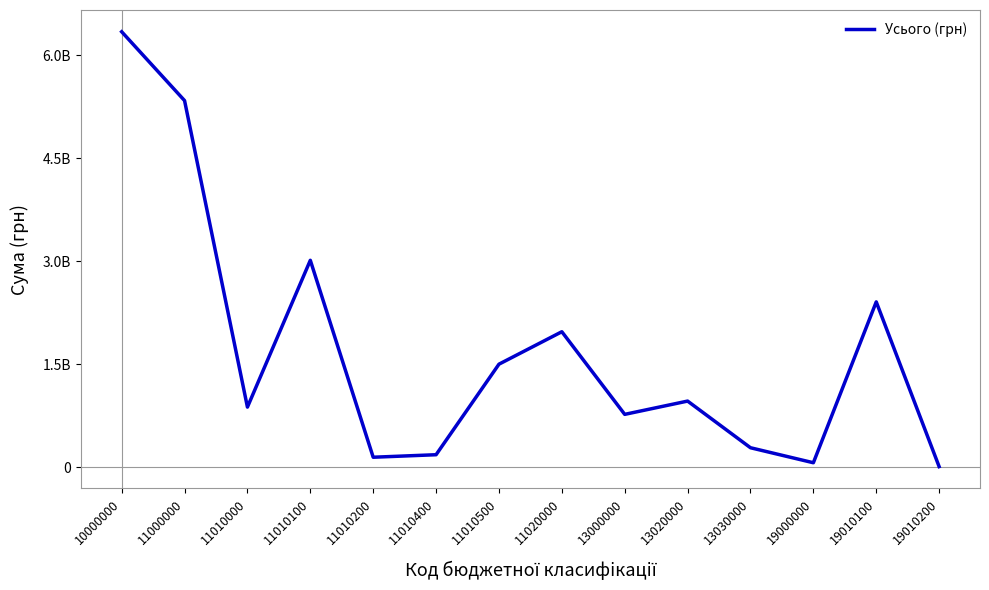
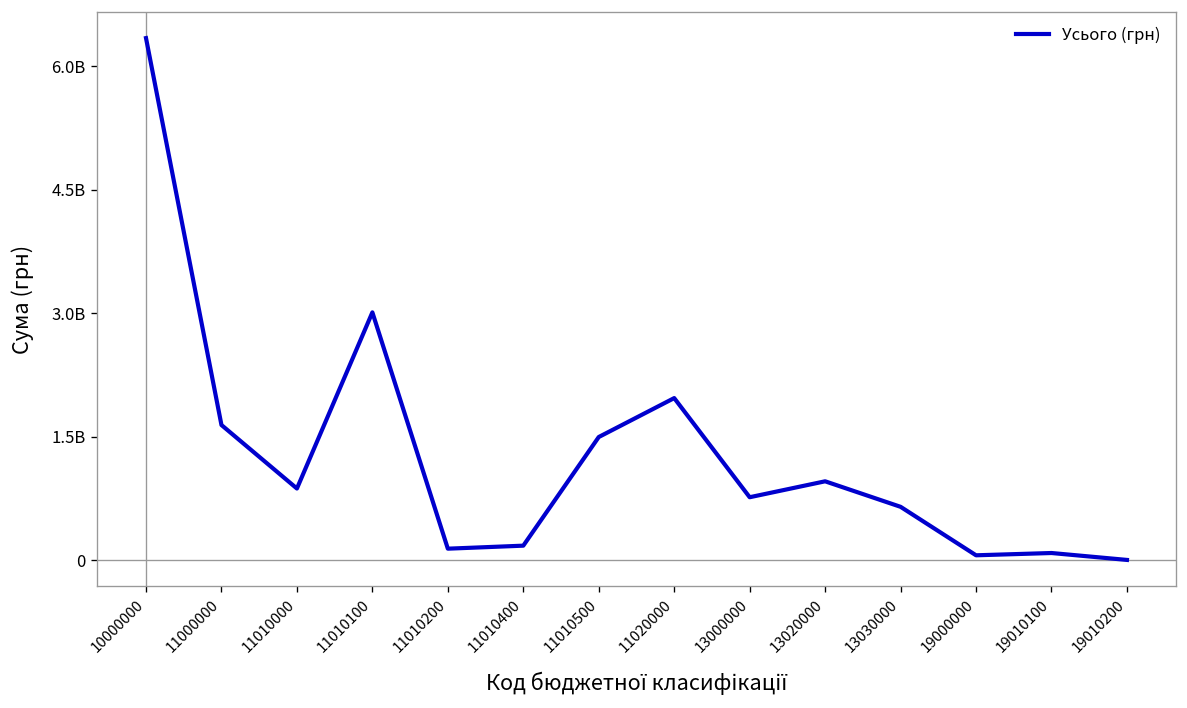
11000000: 5300000000 -> 1600000000
13030000: 300000000 -> 700000000
19010100: 2400000000 -> 100000000
